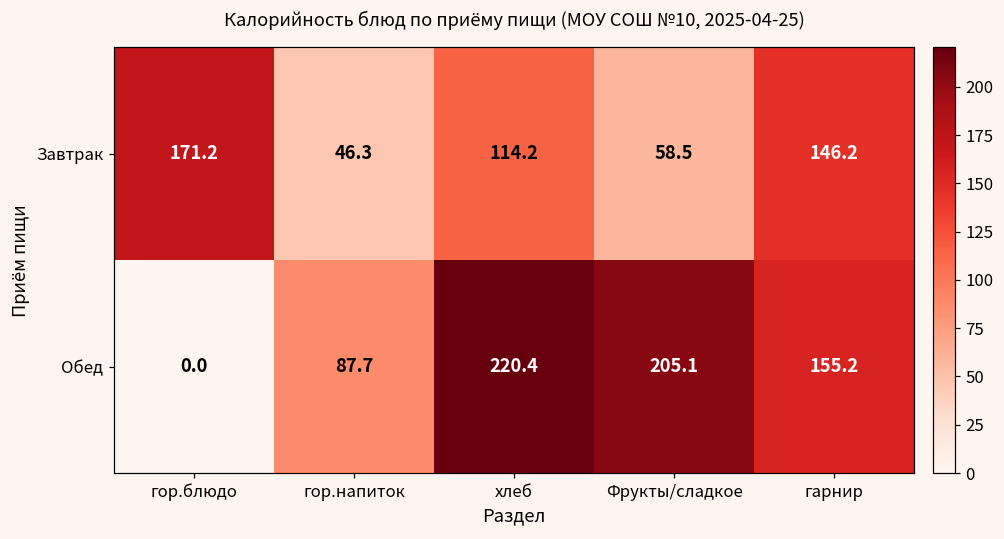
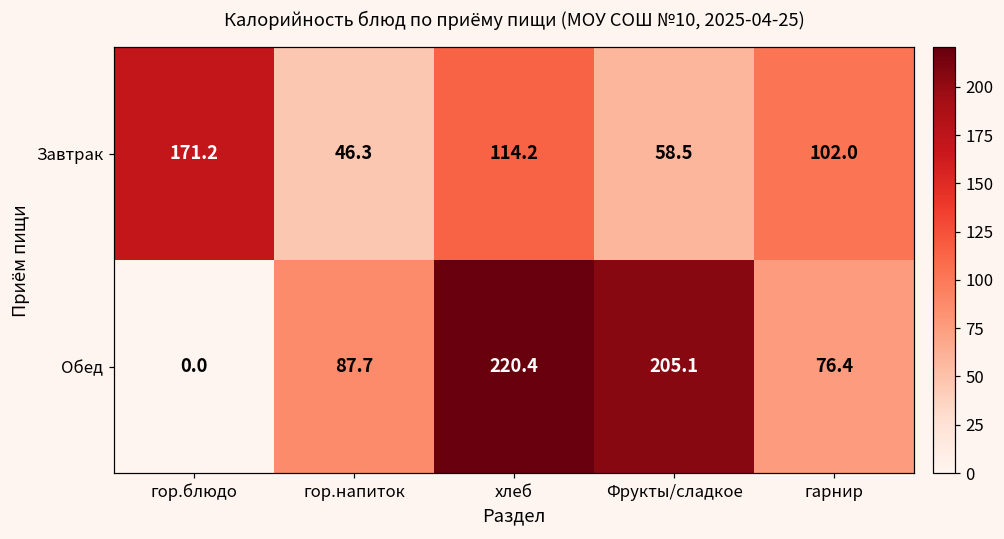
Завтрак, гарнир: 146.2 -> 102.0
Обед, гарнир: 155.2 -> 76.4
